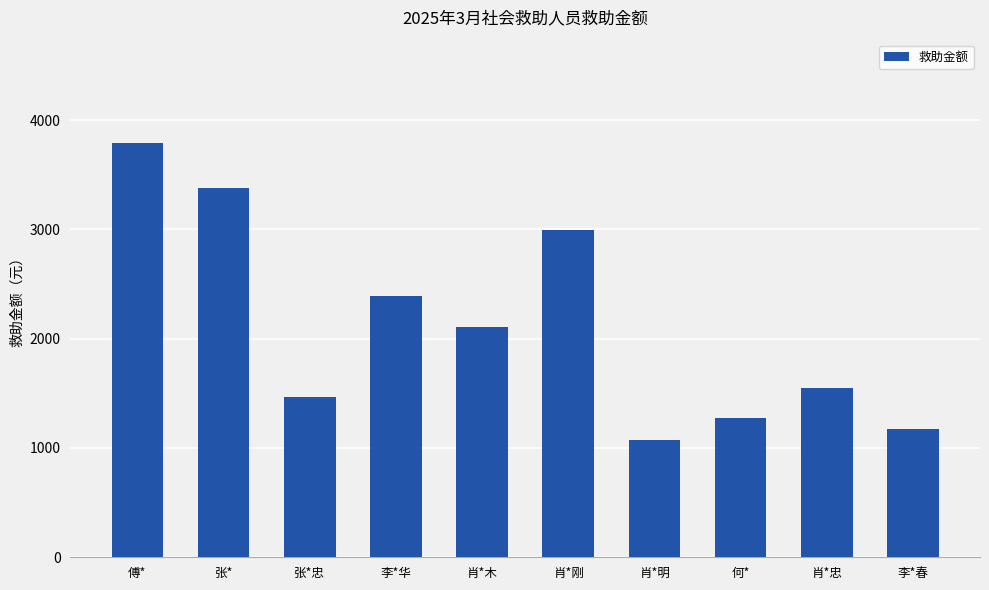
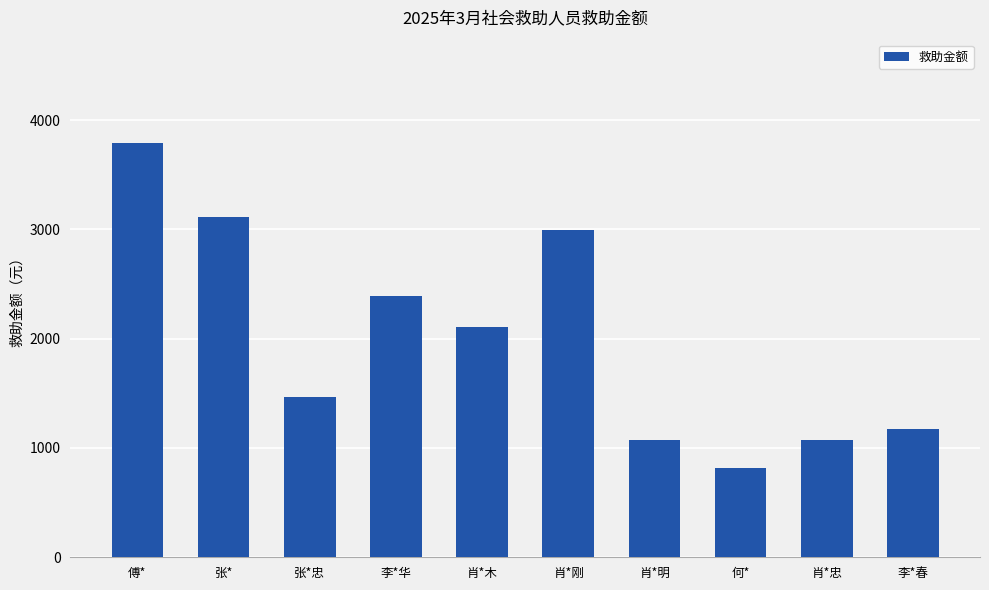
张*: 3380 -> 3120
何*: 1280 -> 820
肖*忠: 1550 -> 1080
